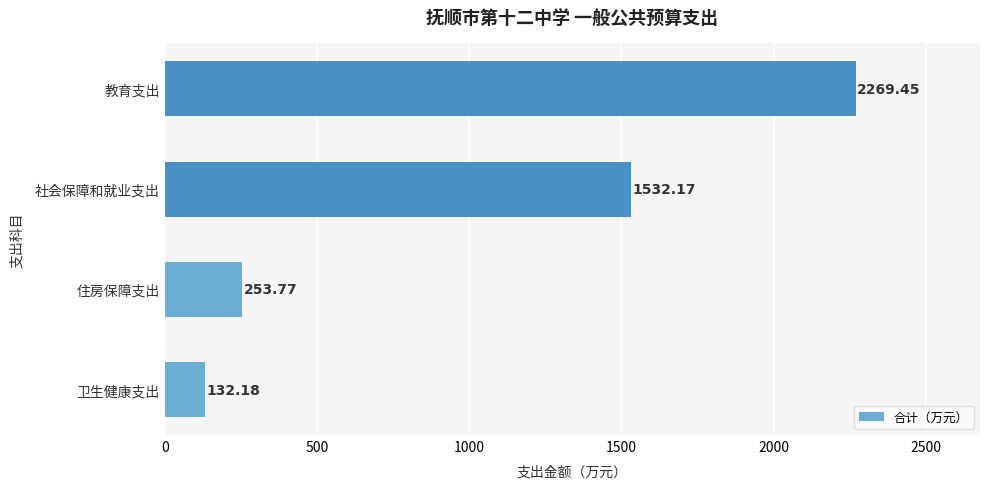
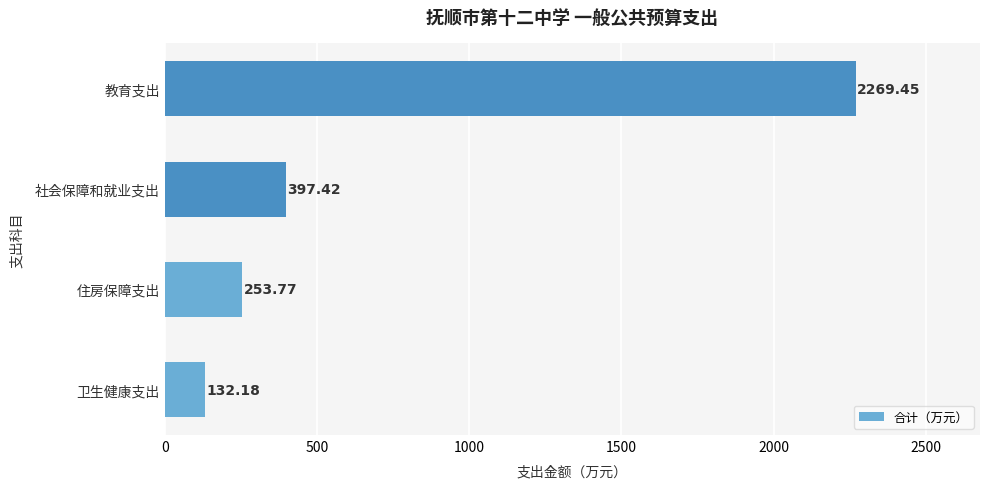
社会保障和就业支出: 1532.17 -> 397.42
